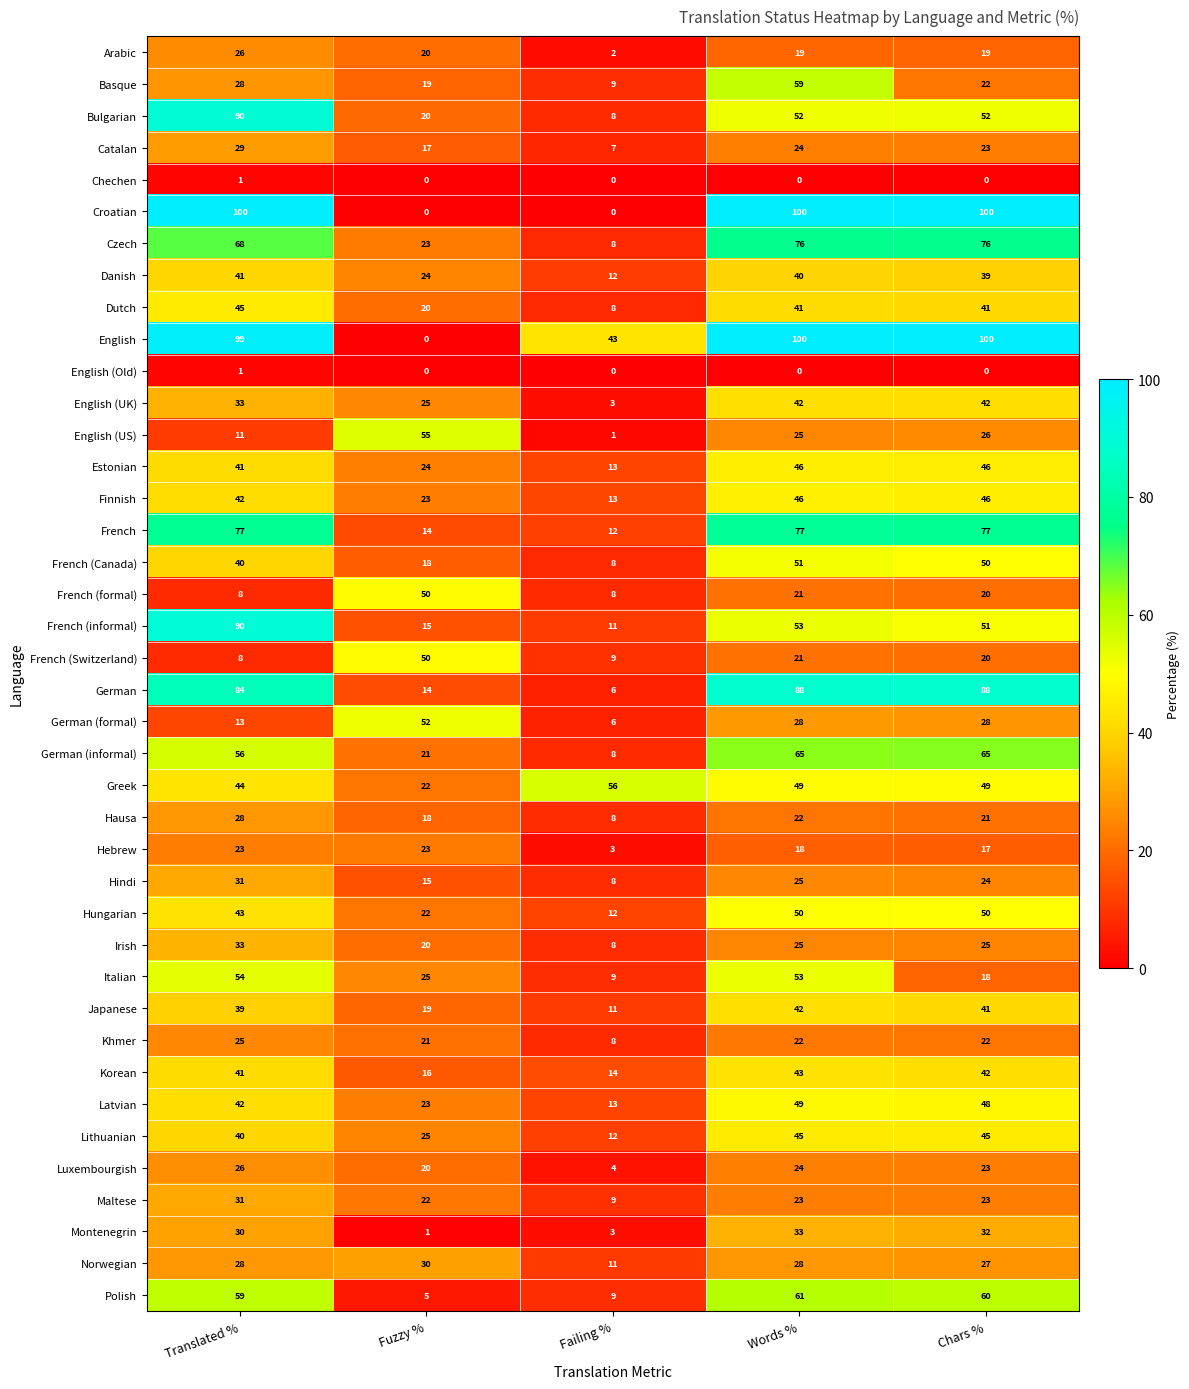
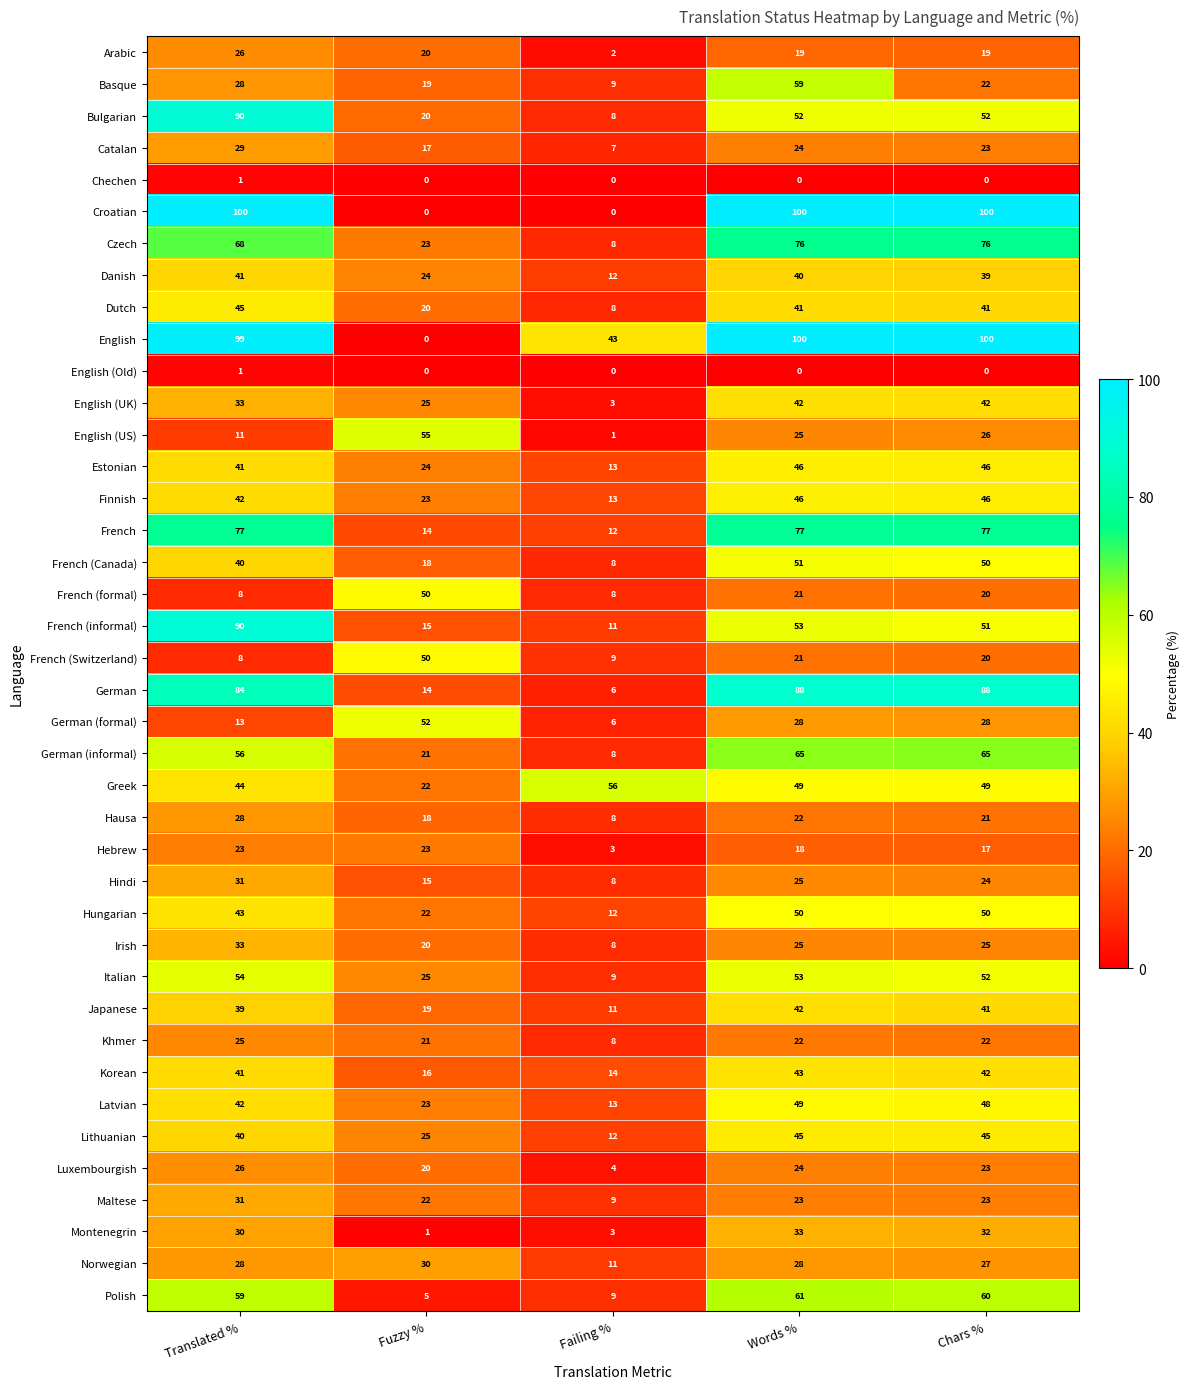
Italian, Chars %: 18 -> 52
